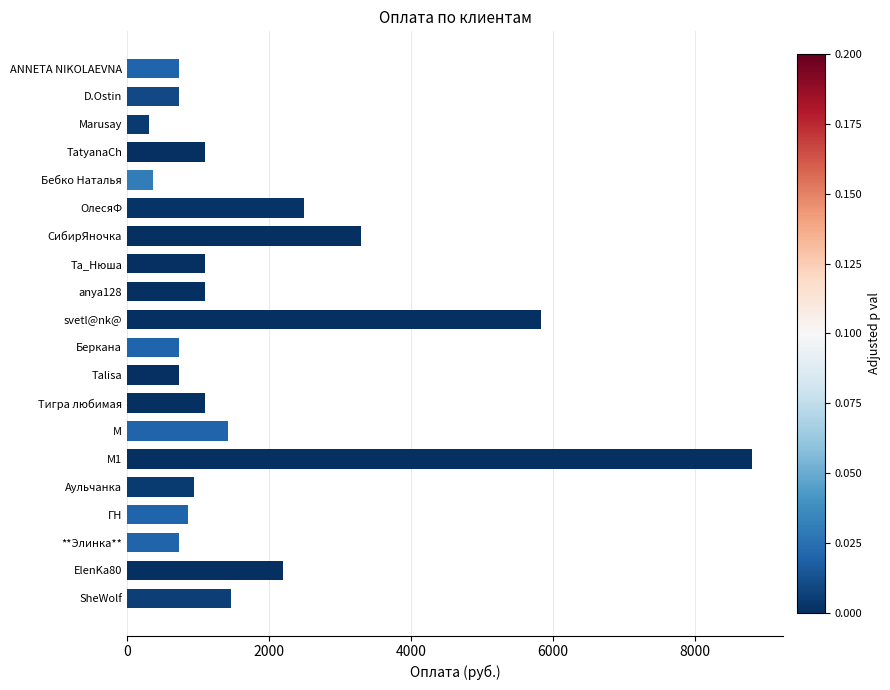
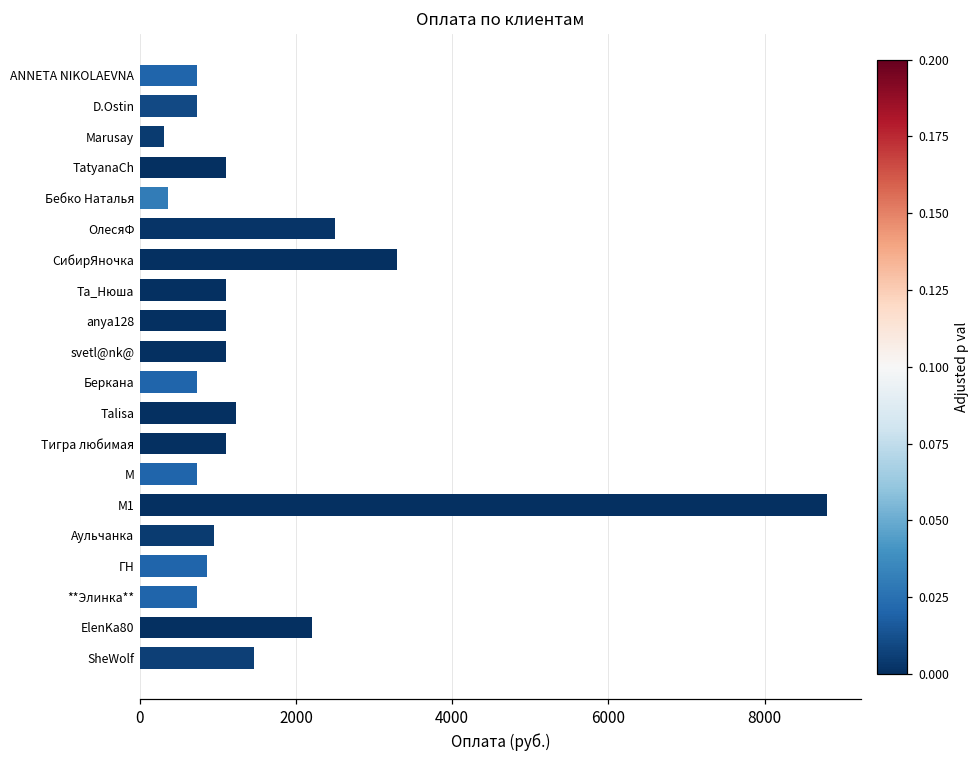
svetl@nk@: 5800 -> 1100
Talisa: 700 -> 1200
М: 1400 -> 700
